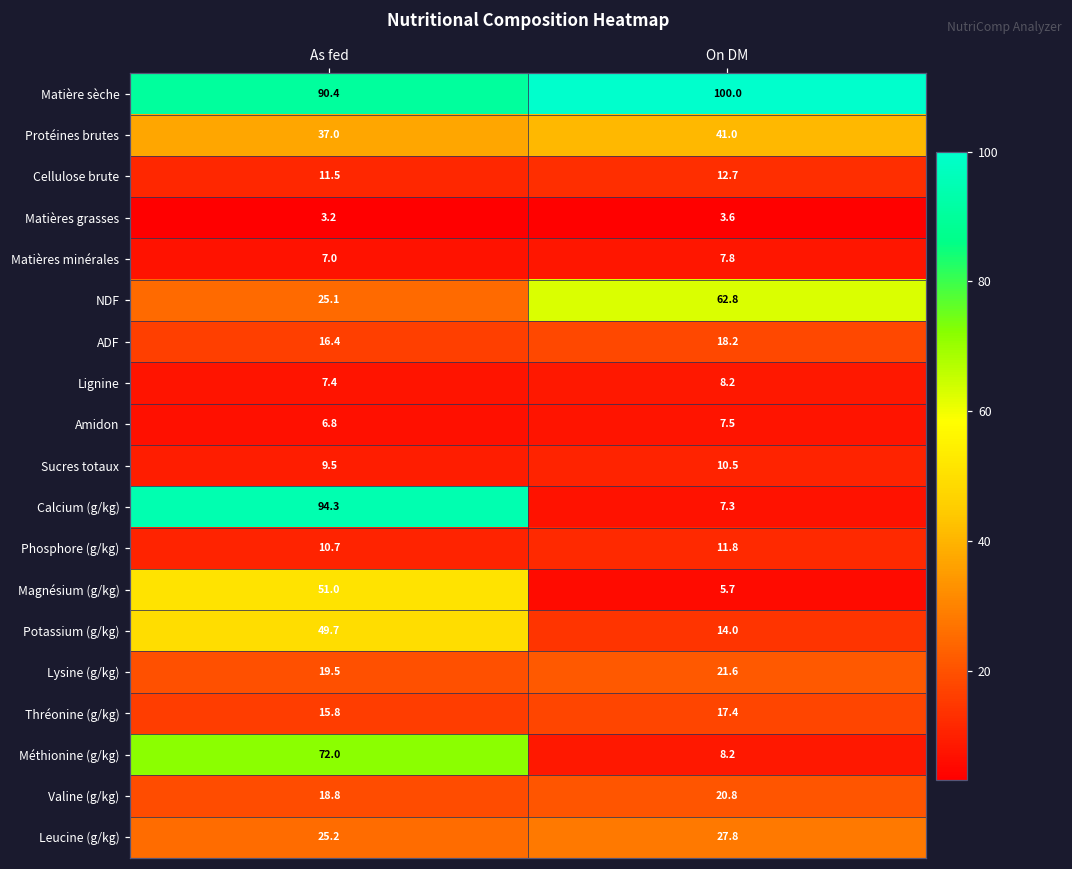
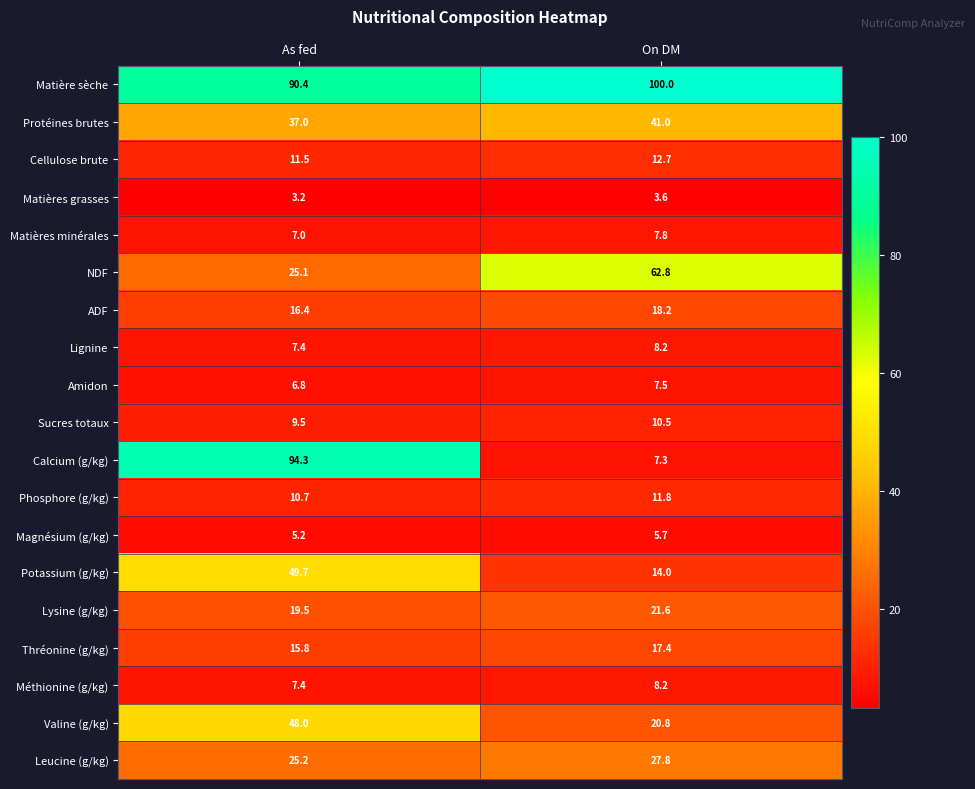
Magnésium (g/kg), As fed: 51.0 -> 5.2
Méthionine (g/kg), As fed: 72.0 -> 7.4
Valine (g/kg), As fed: 18.8 -> 48.0
